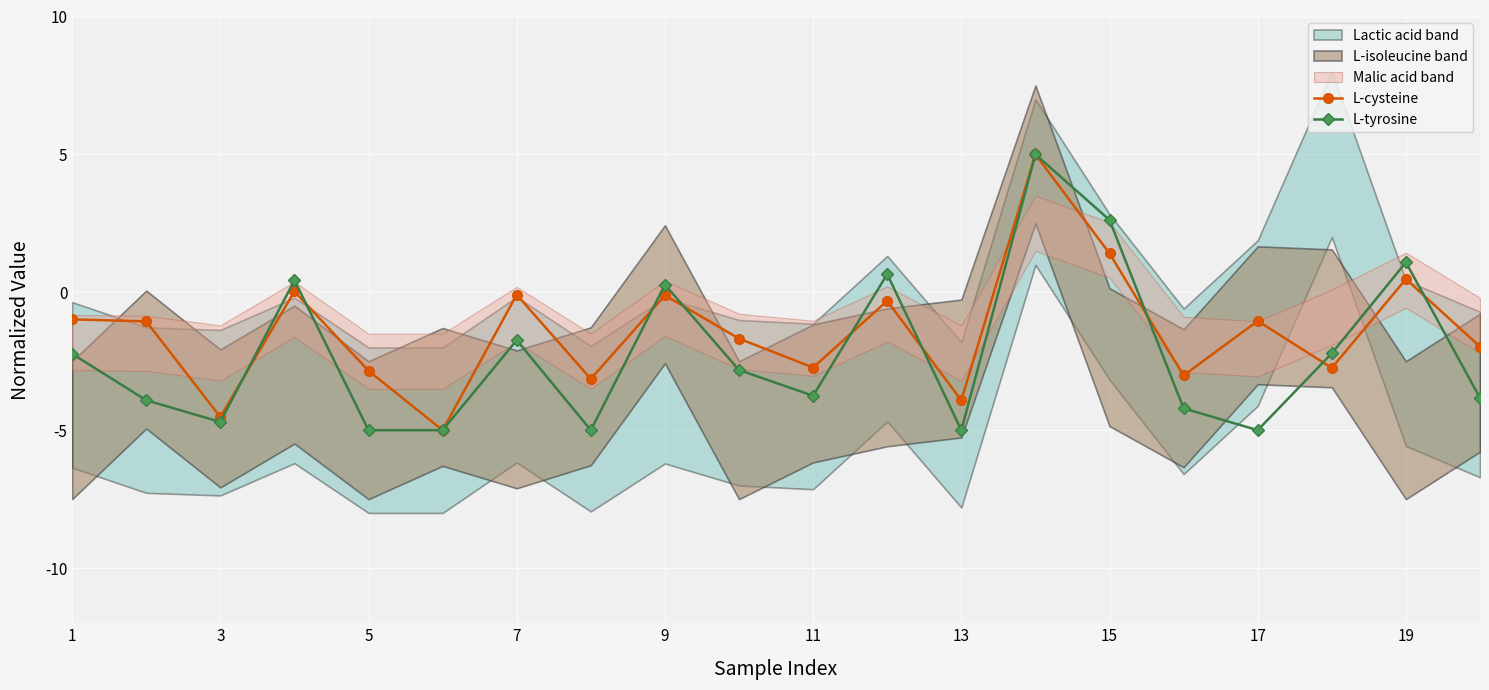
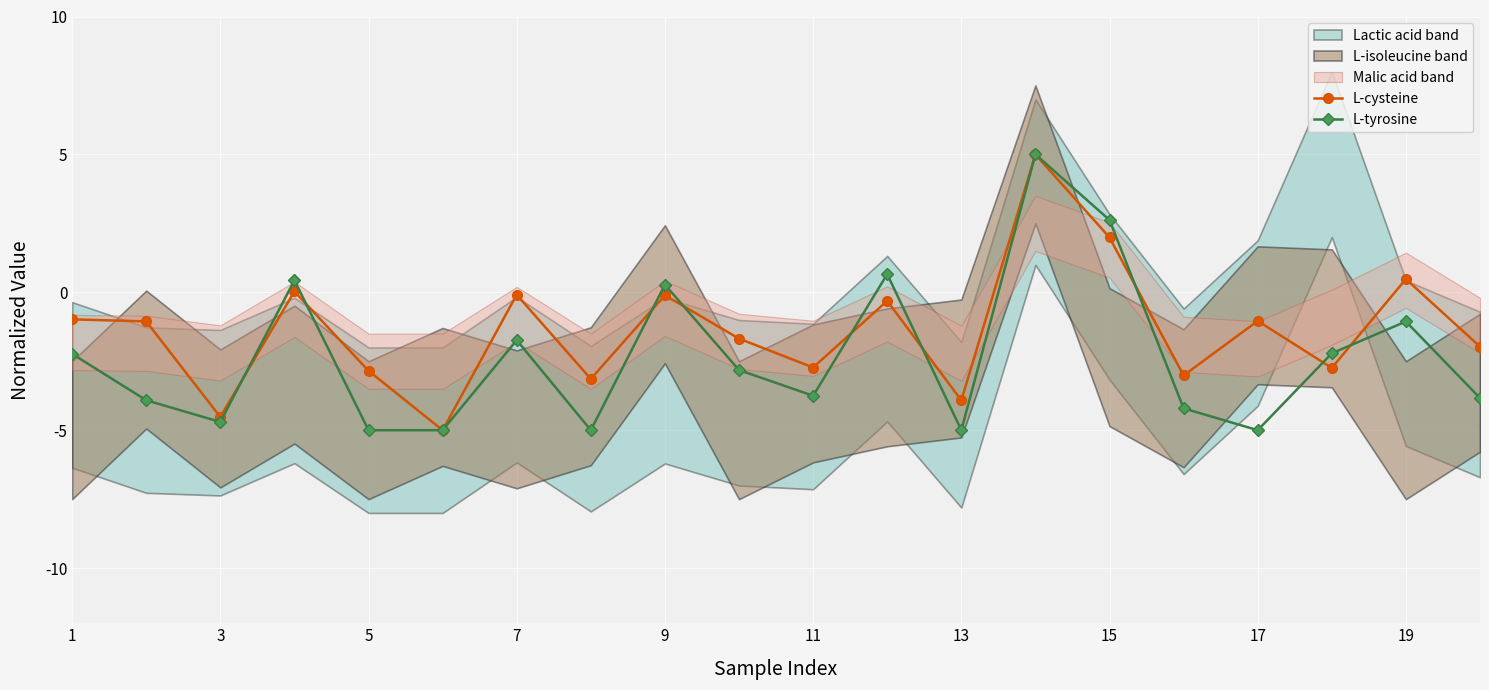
L-cysteine, 15: 1.4 -> 2.0
L-tyrosine, 19: 1.1 -> -1.1
